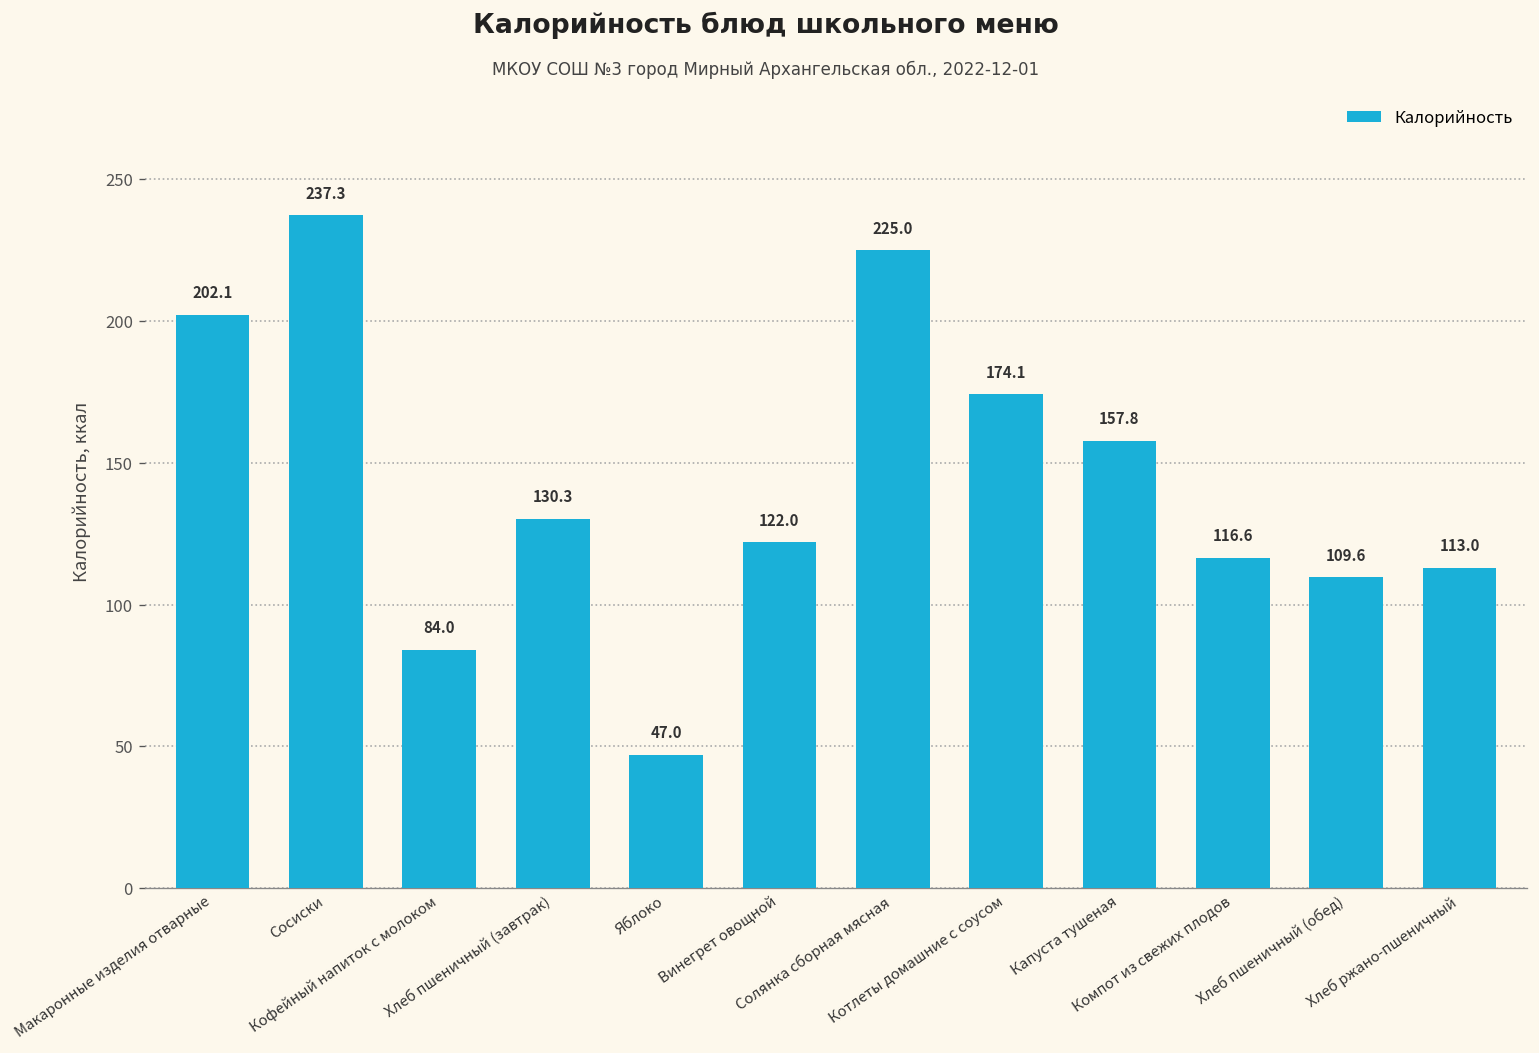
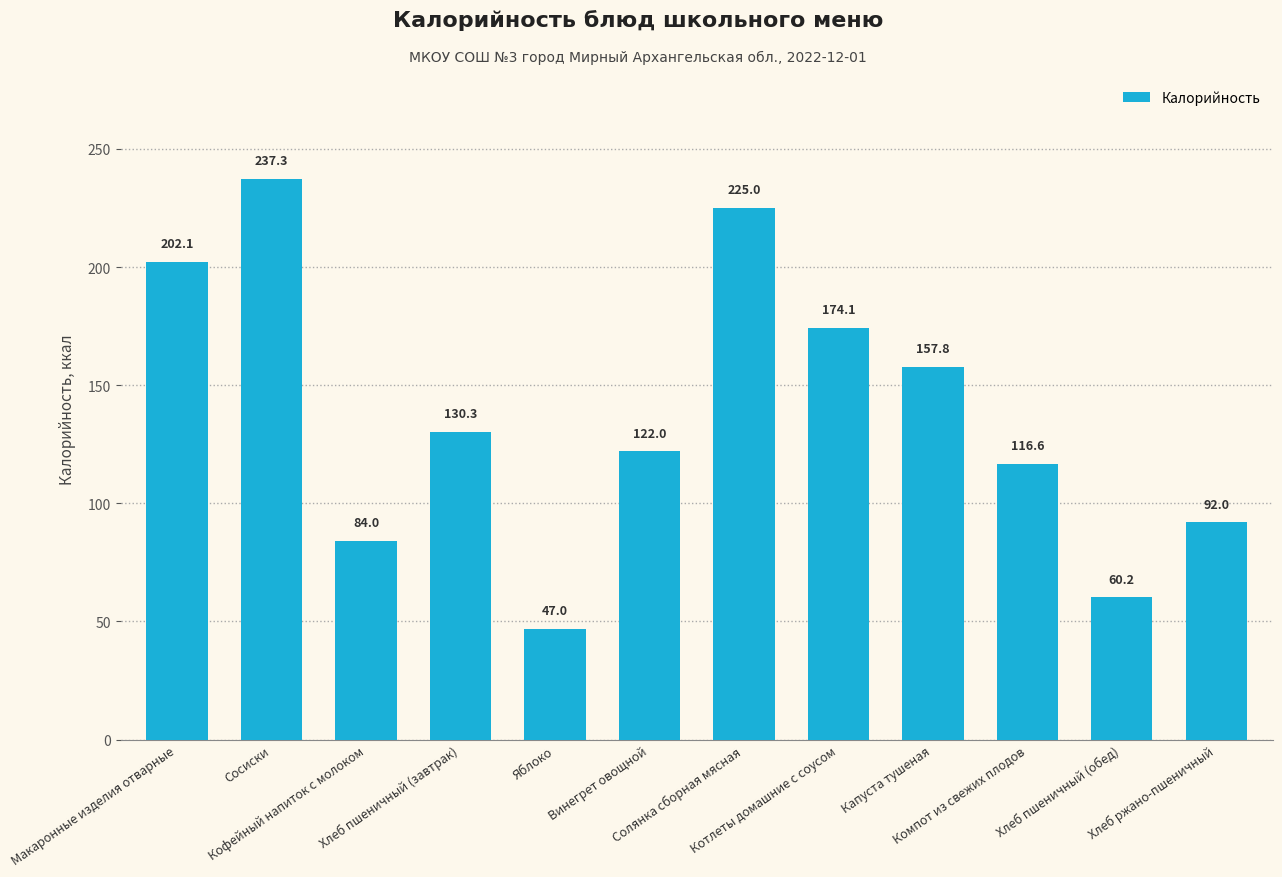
Хлеб пшеничный (обед): 109.6 -> 60.2
Хлеб ржано-пшеничный: 113.0 -> 92.0
